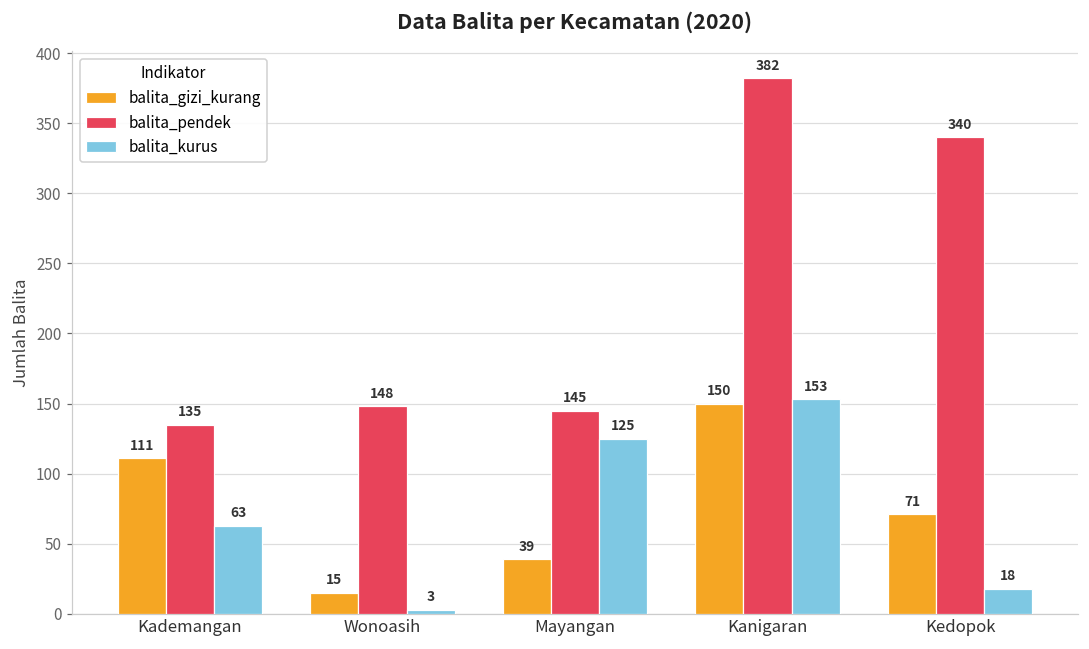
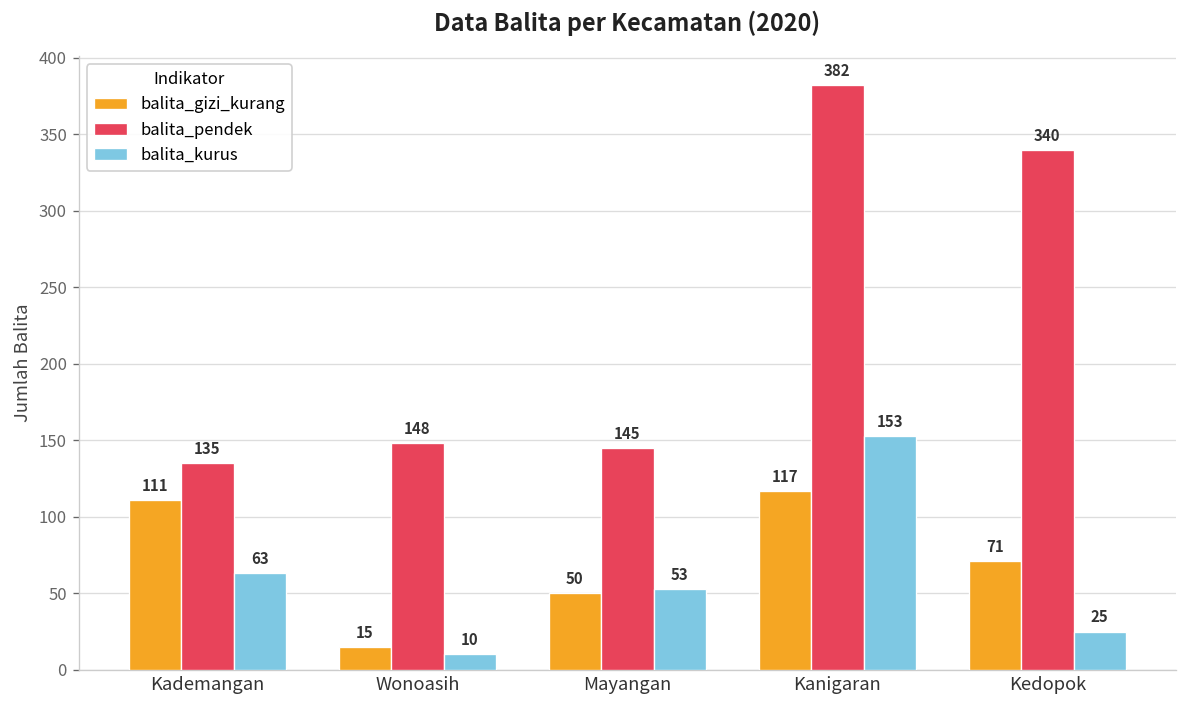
balita_kurus, Wonoasih: 3 -> 10
balita_gizi_kurang, Mayangan: 39 -> 50
balita_kurus, Mayangan: 125 -> 53
balita_gizi_kurang, Kanigaran: 150 -> 117
balita_kurus, Kedopok: 18 -> 25
